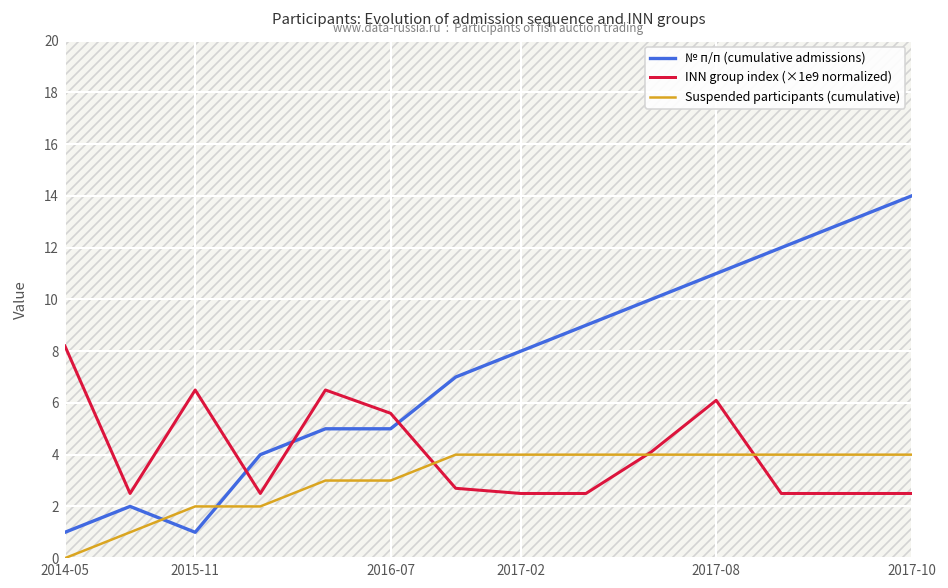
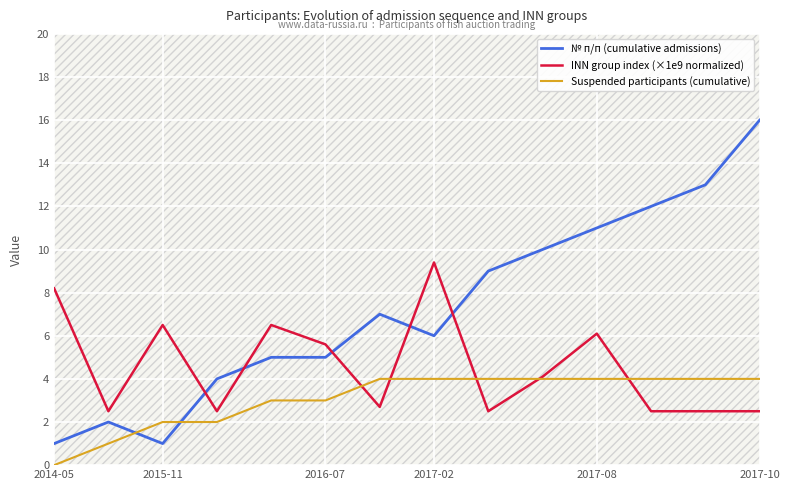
№ п/п (cumulative admissions), 2017-02: 8 -> 6
INN group index (×1e9 normalized), 2017-02: 2.5 -> 9.4
№ п/п (cumulative admissions), 2017-10: 14 -> 16
